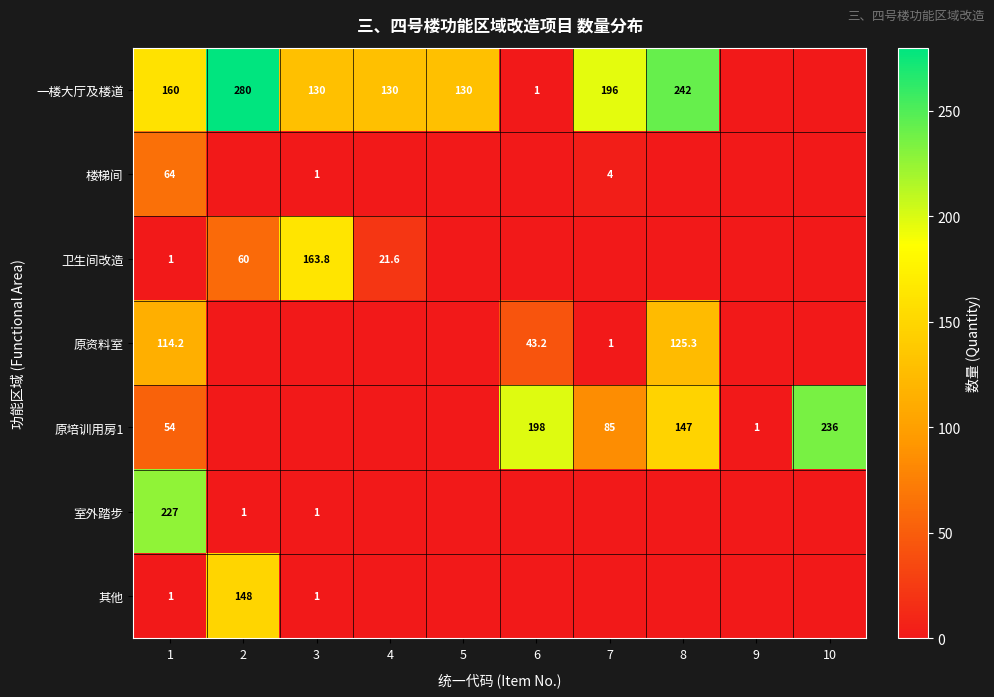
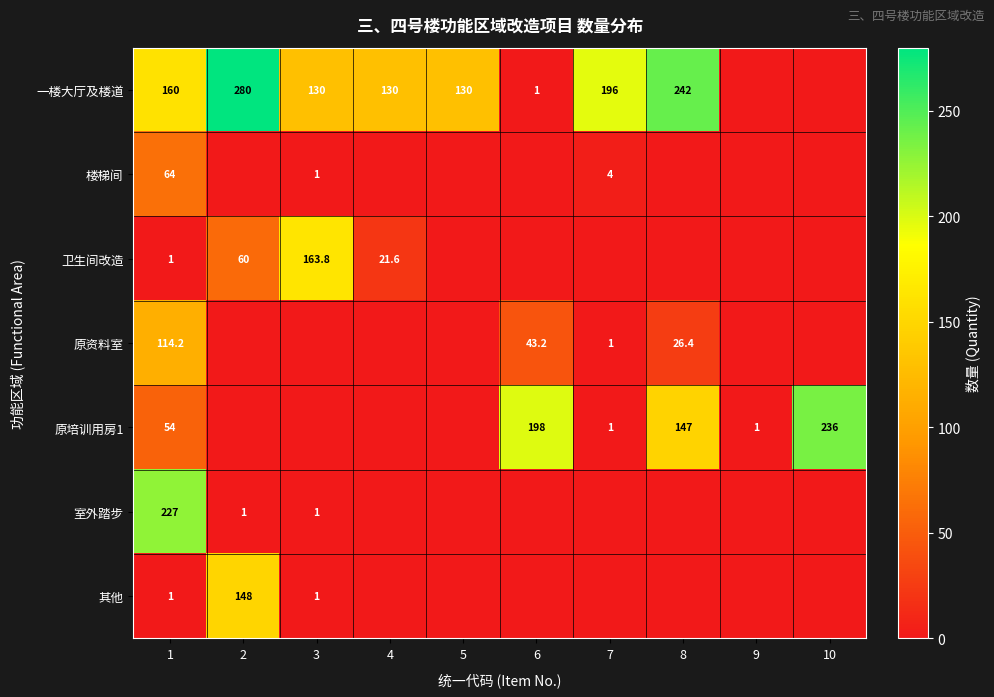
原资料室, 8: 125.3 -> 26.4
原培训用房1, 7: 85 -> 1
